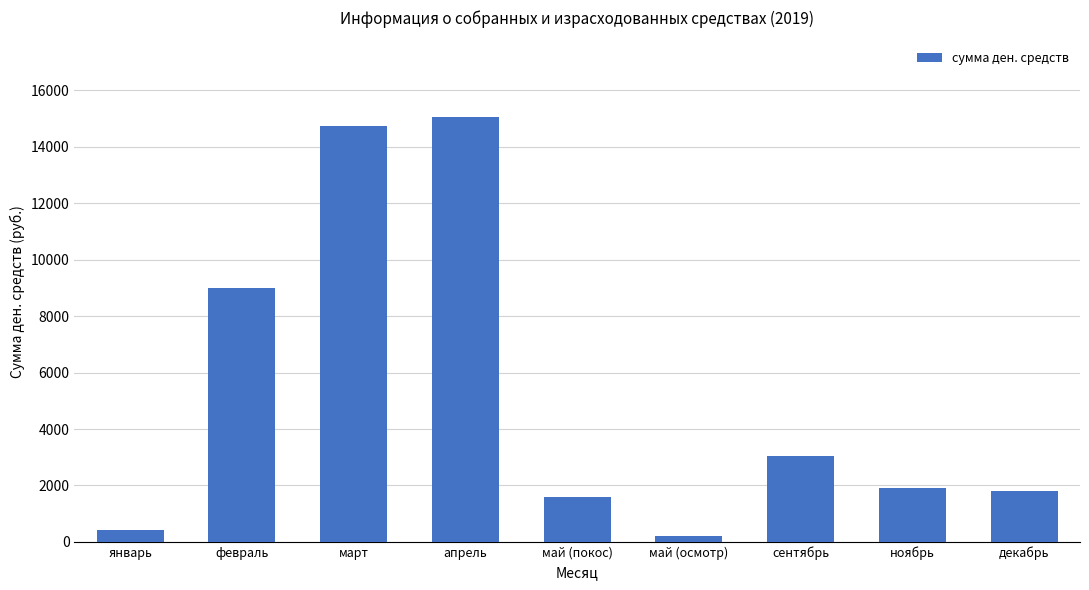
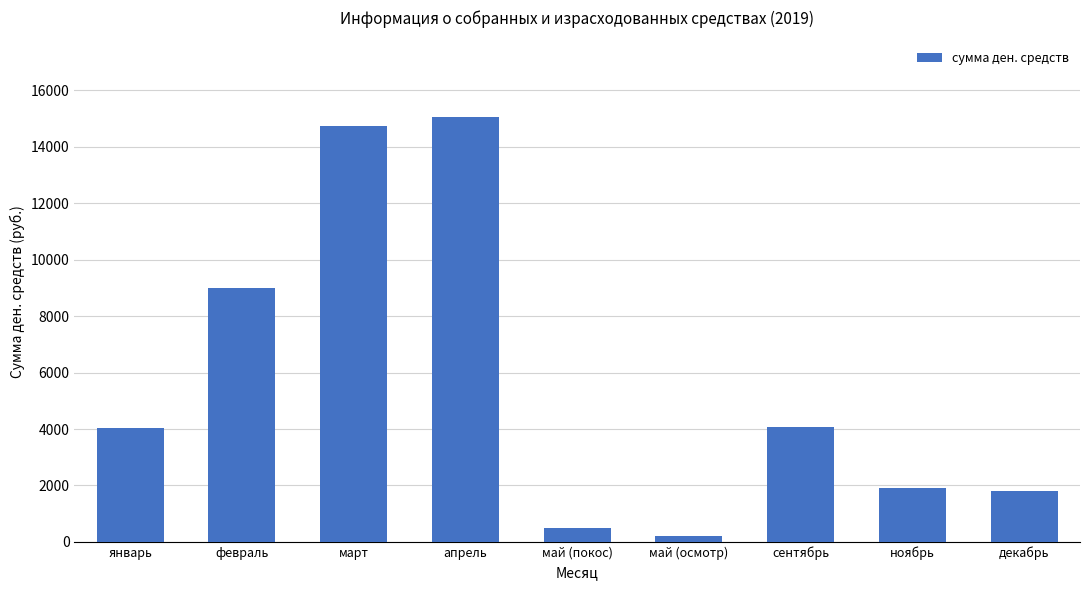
январь: 400 -> 4000
май (покос): 1600 -> 500
сентябрь: 3000 -> 4100
